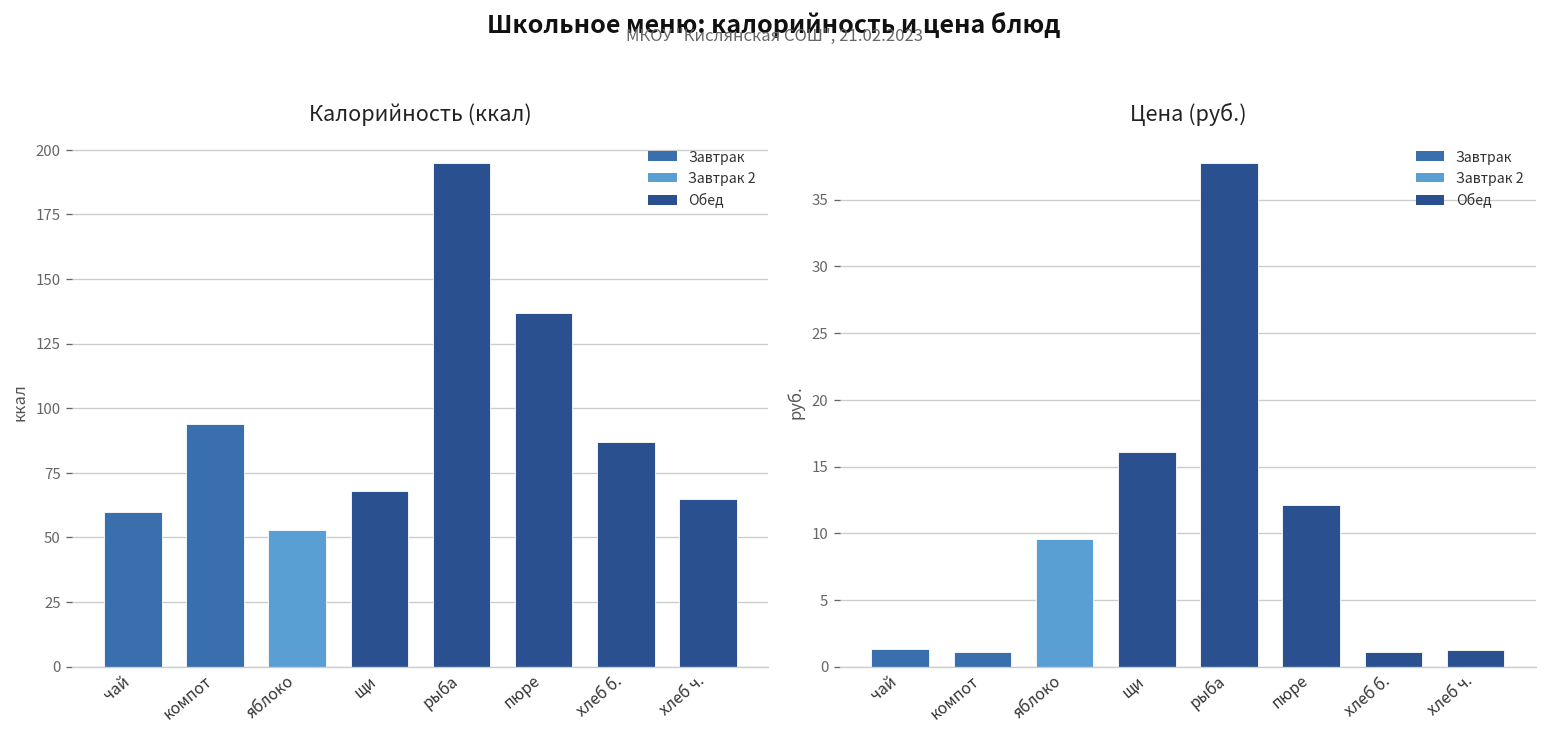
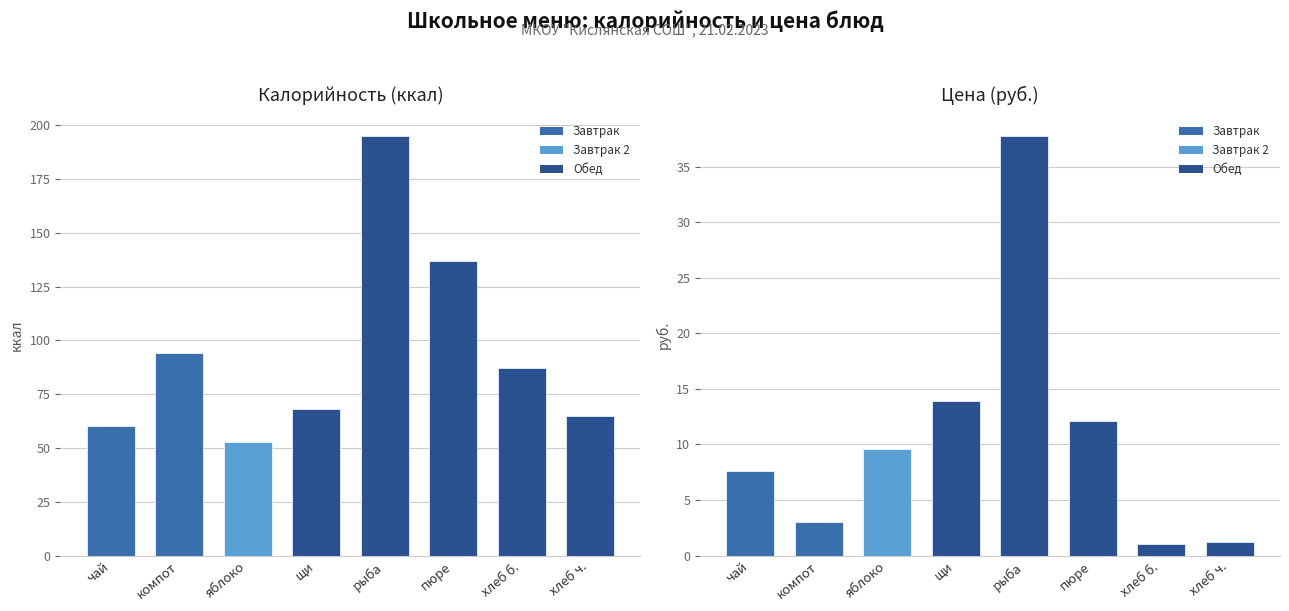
Цена (руб.), чай: 1.4 -> 7.6
Цена (руб.), компот: 1.1 -> 3.0
Цена (руб.), щи: 16.1 -> 13.9
